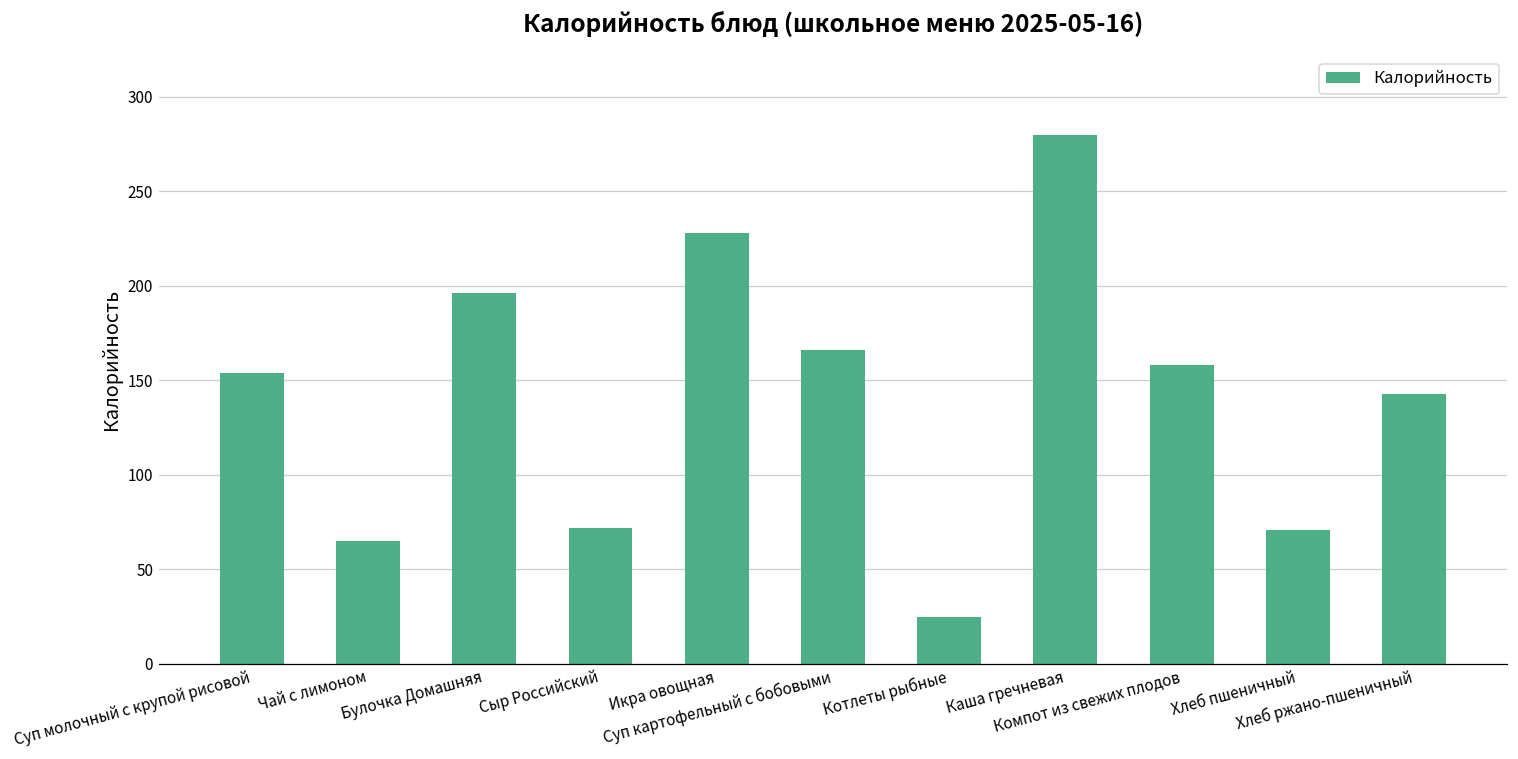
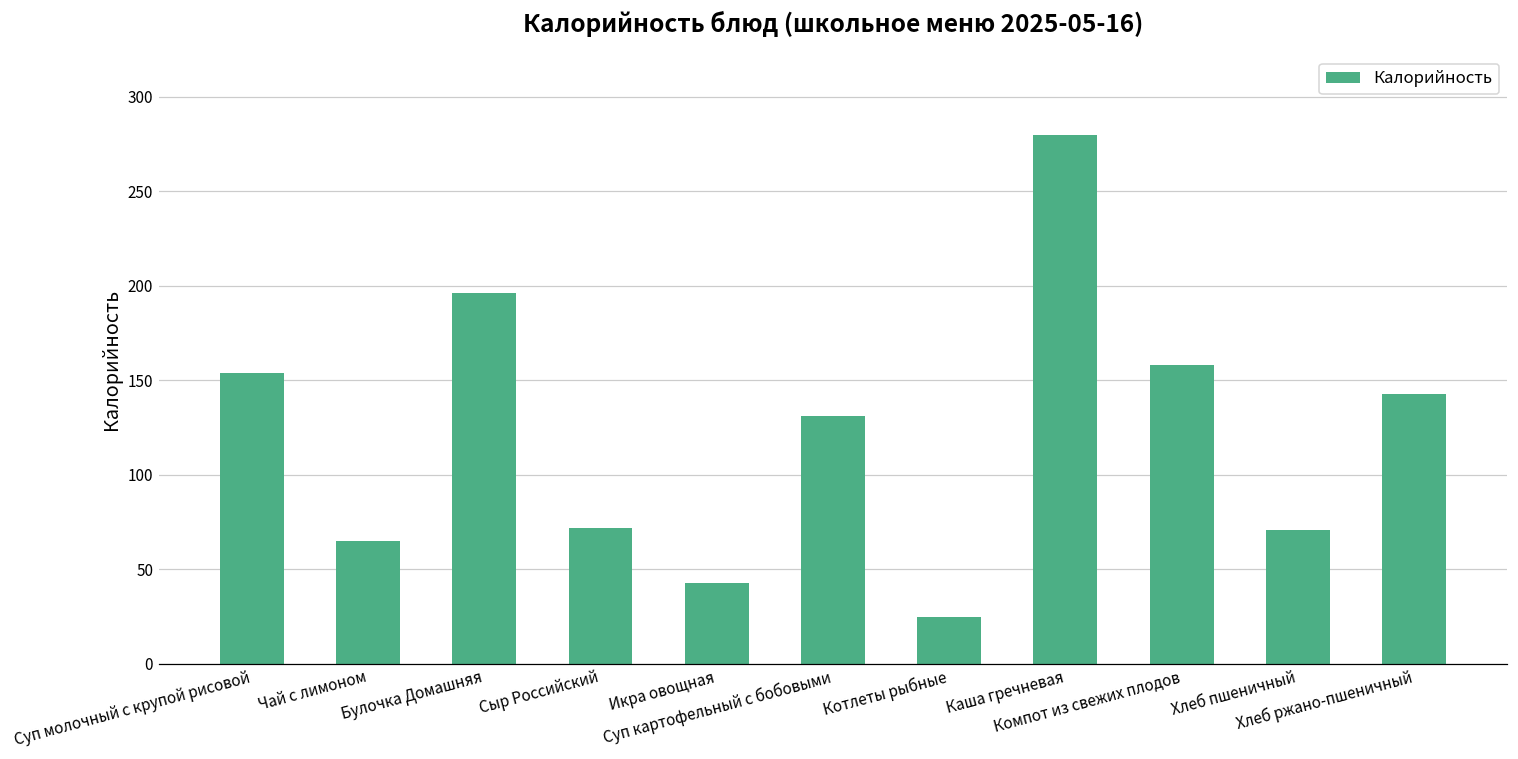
Икра овощная: 228 -> 43
Суп картофельный с бобовыми: 166 -> 131
